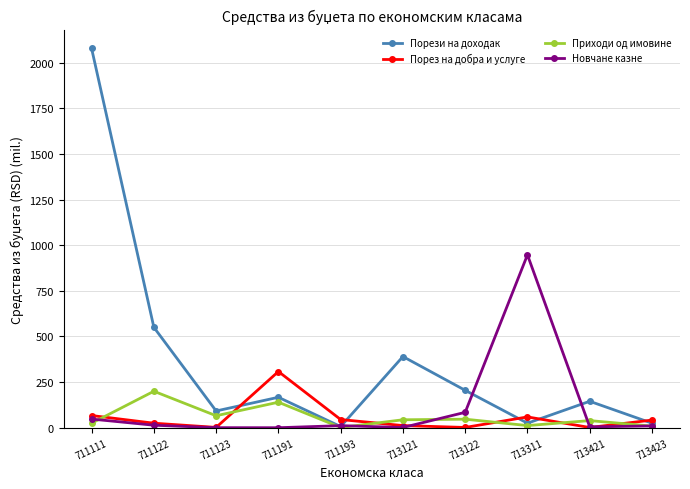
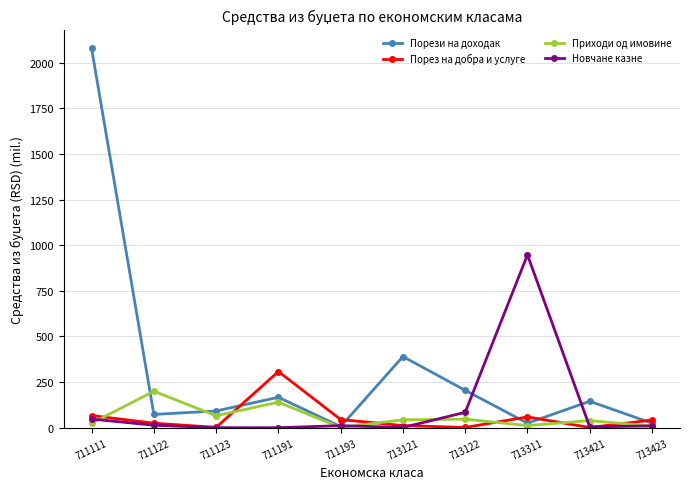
Порези на доходак, 711122: 550 -> 70
